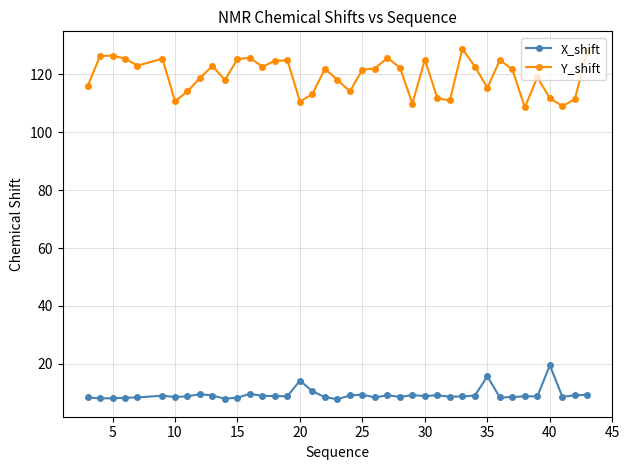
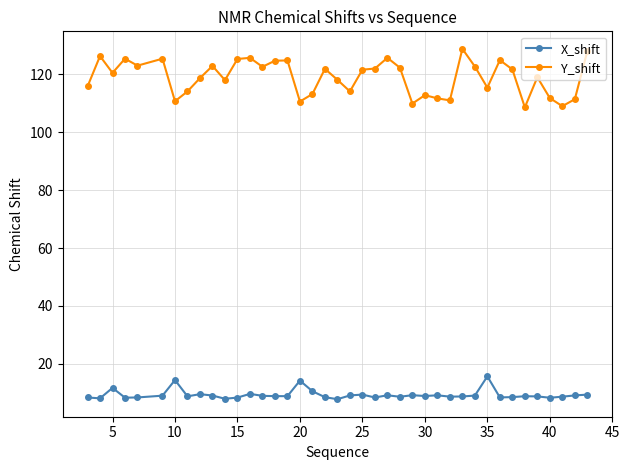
X_shift, 5: 8 -> 12
Y_shift, 5: 127 -> 121
X_shift, 10: 9 -> 14
Y_shift, 30: 125 -> 113
X_shift, 40: 20 -> 8
